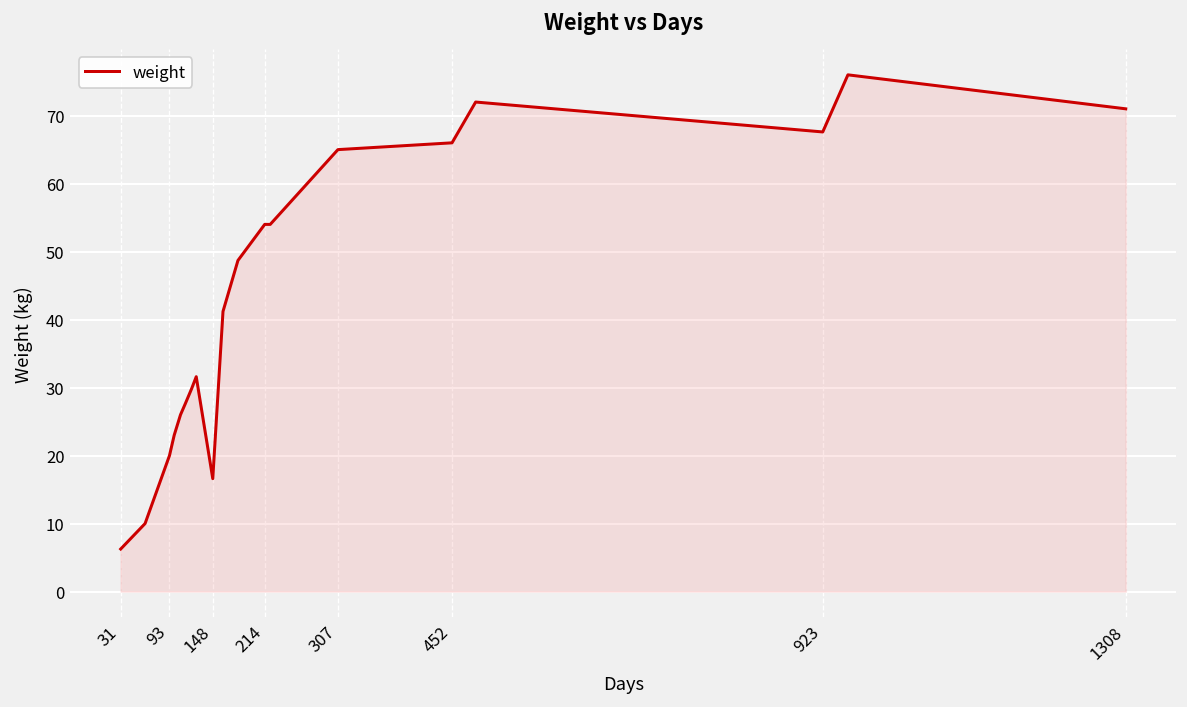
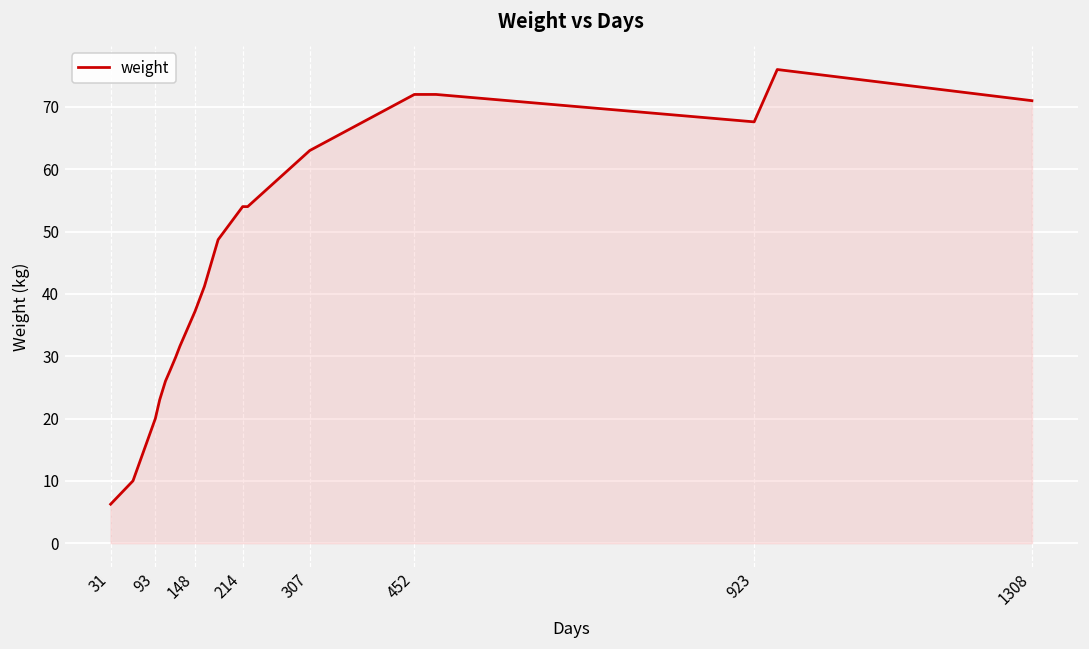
148: 17 -> 37
307: 65 -> 63
452: 66 -> 72
